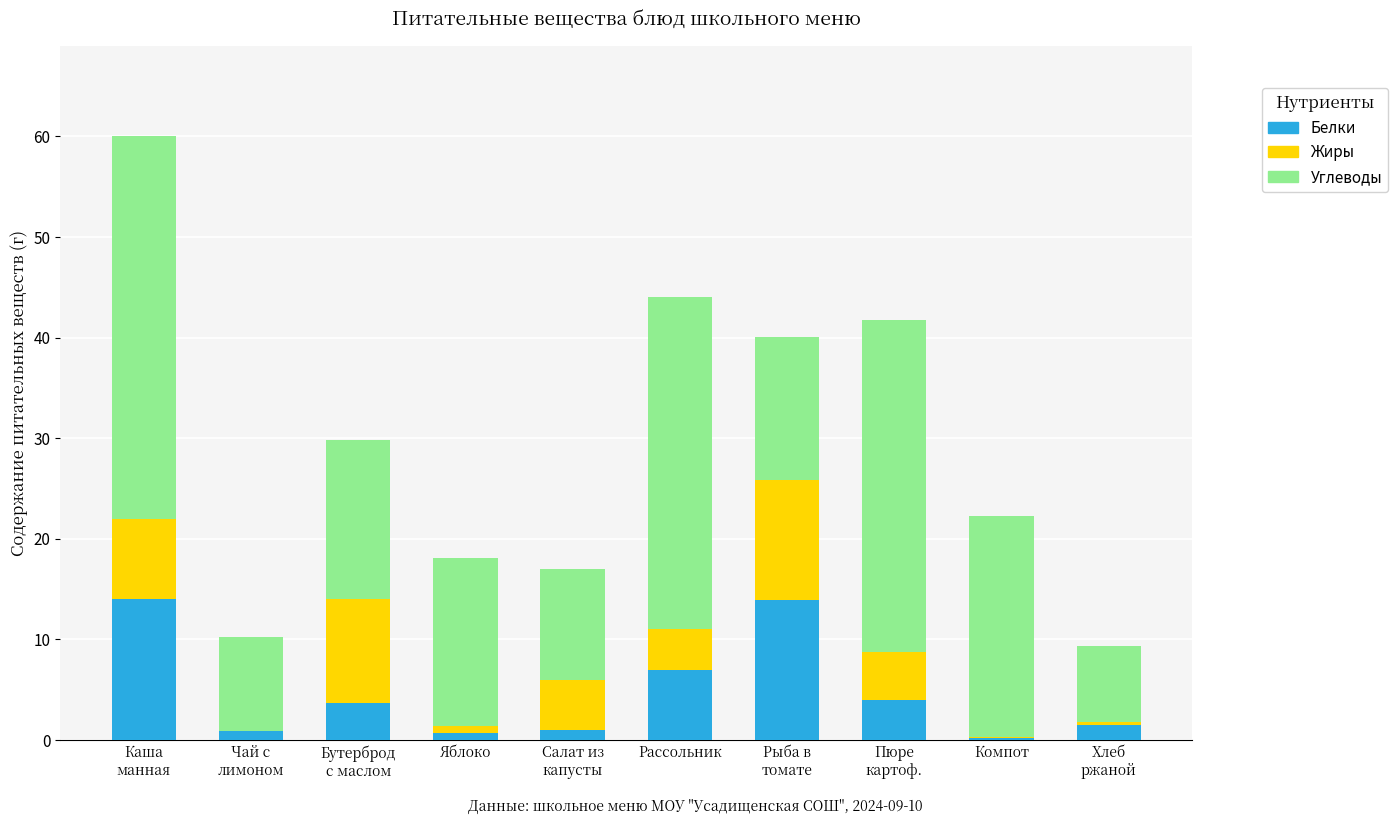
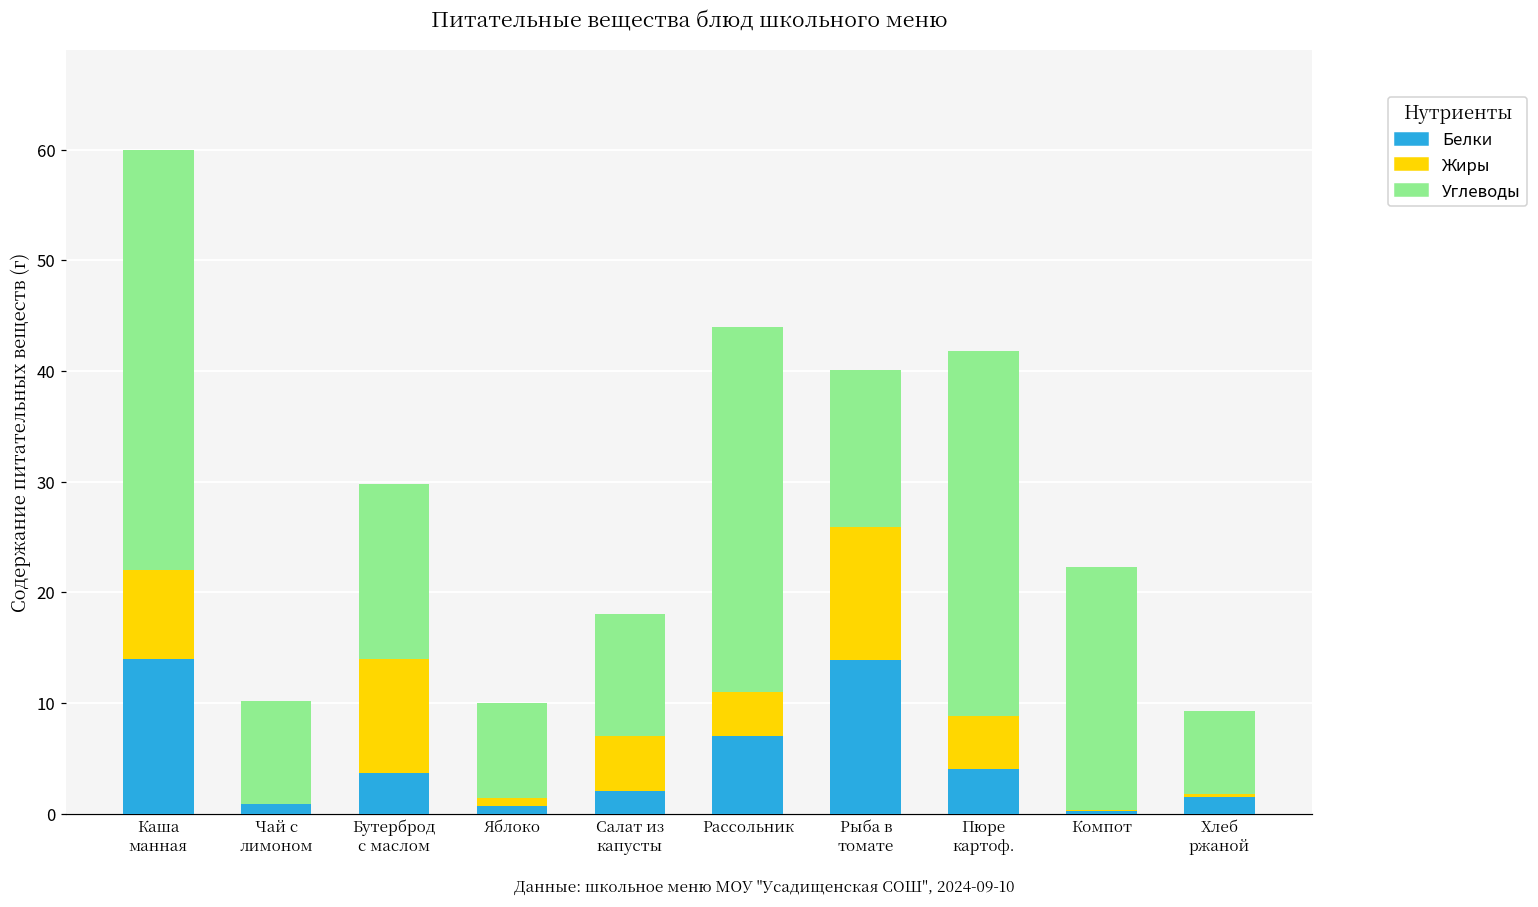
Углеводы, Яблоко: 16.7 -> 8.6
Белки, Салат из капусты: 1 -> 2
